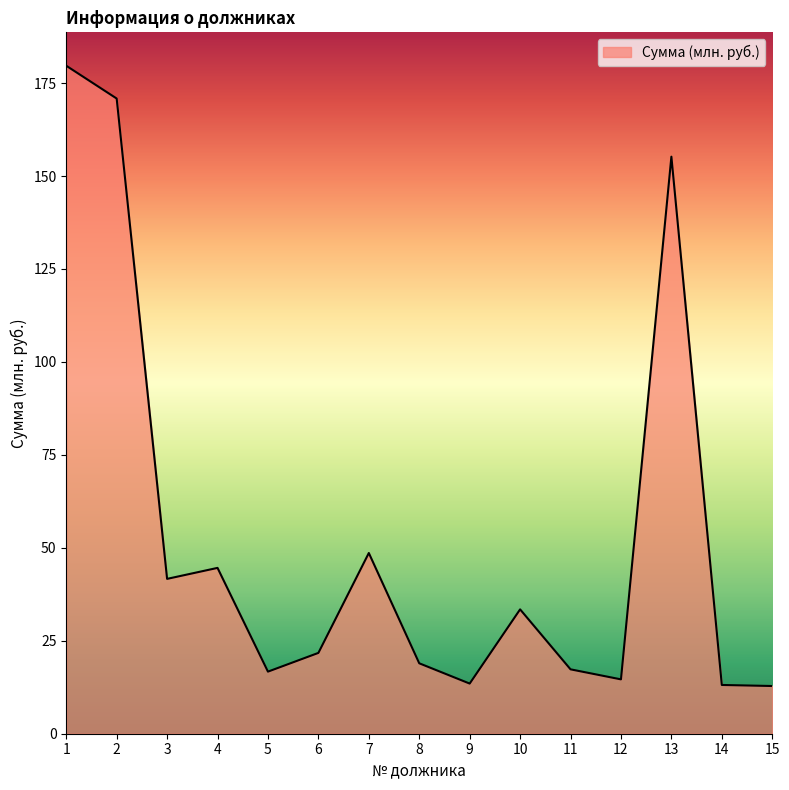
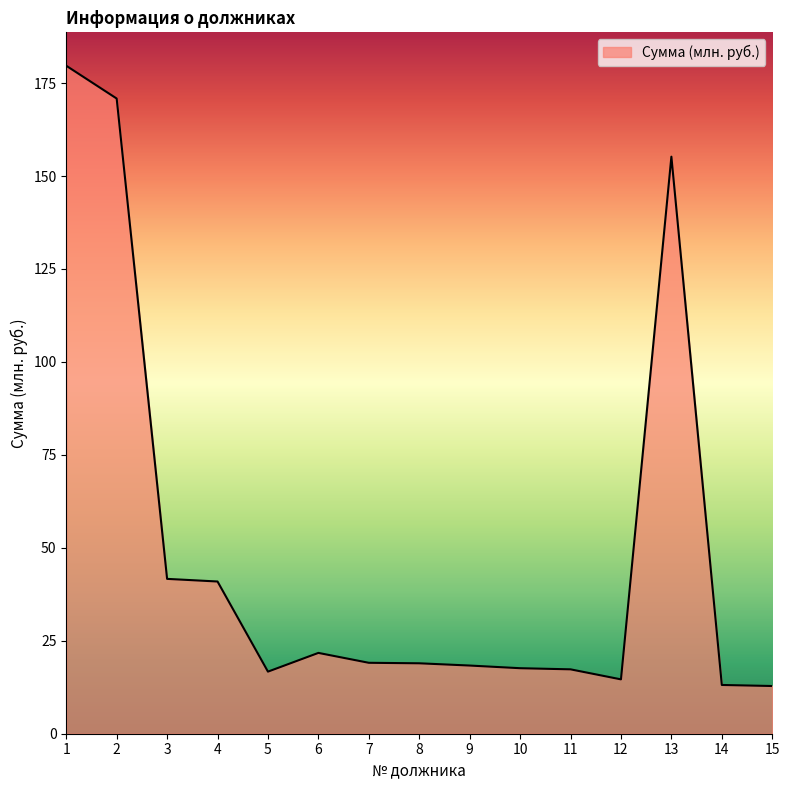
4: 45 -> 41
7: 49 -> 19
9: 13 -> 18
10: 33 -> 18
